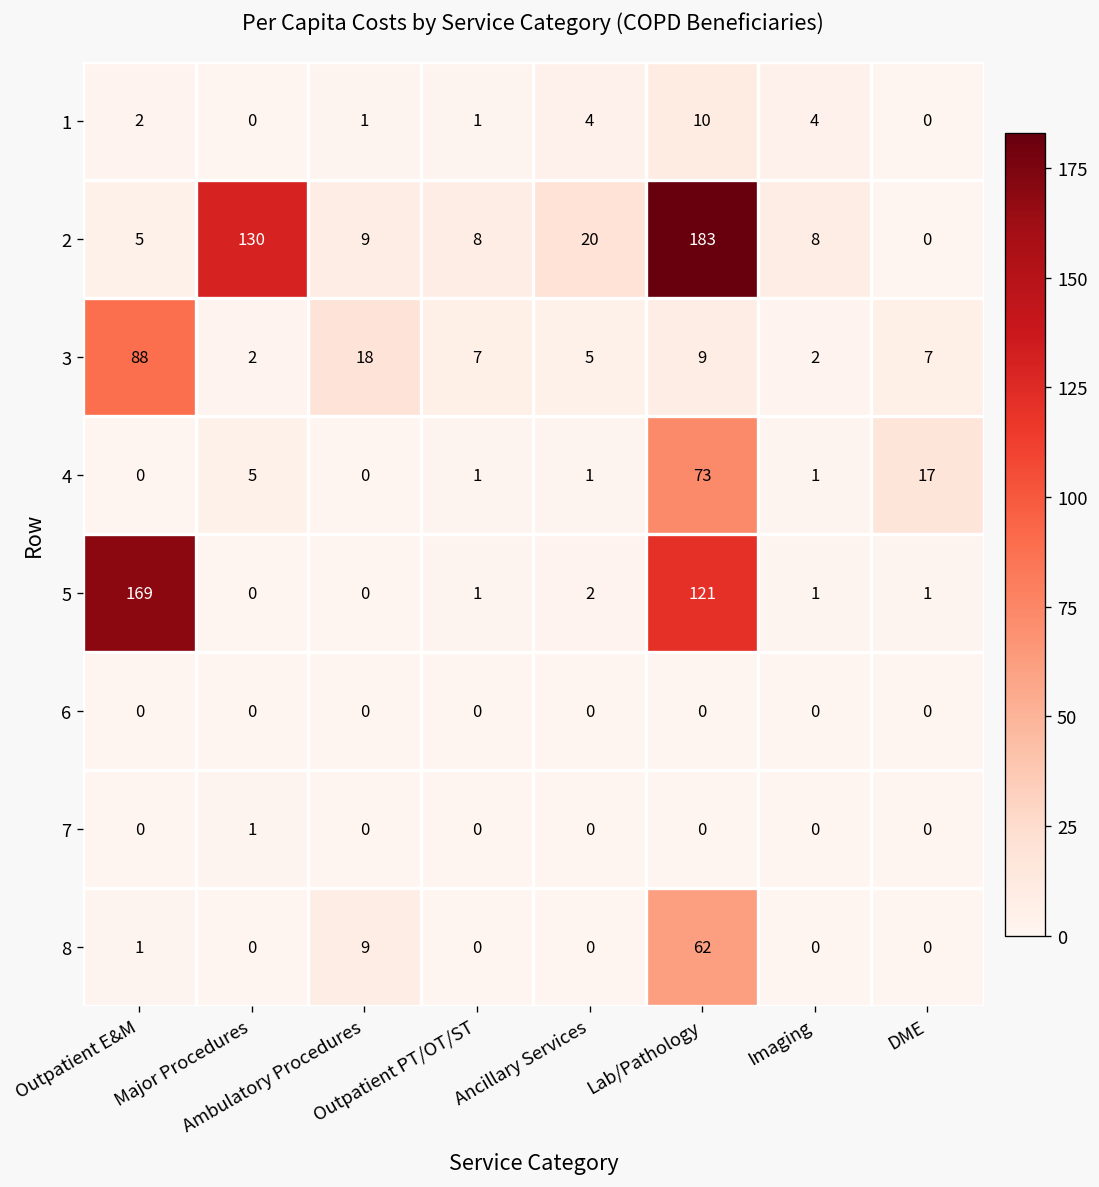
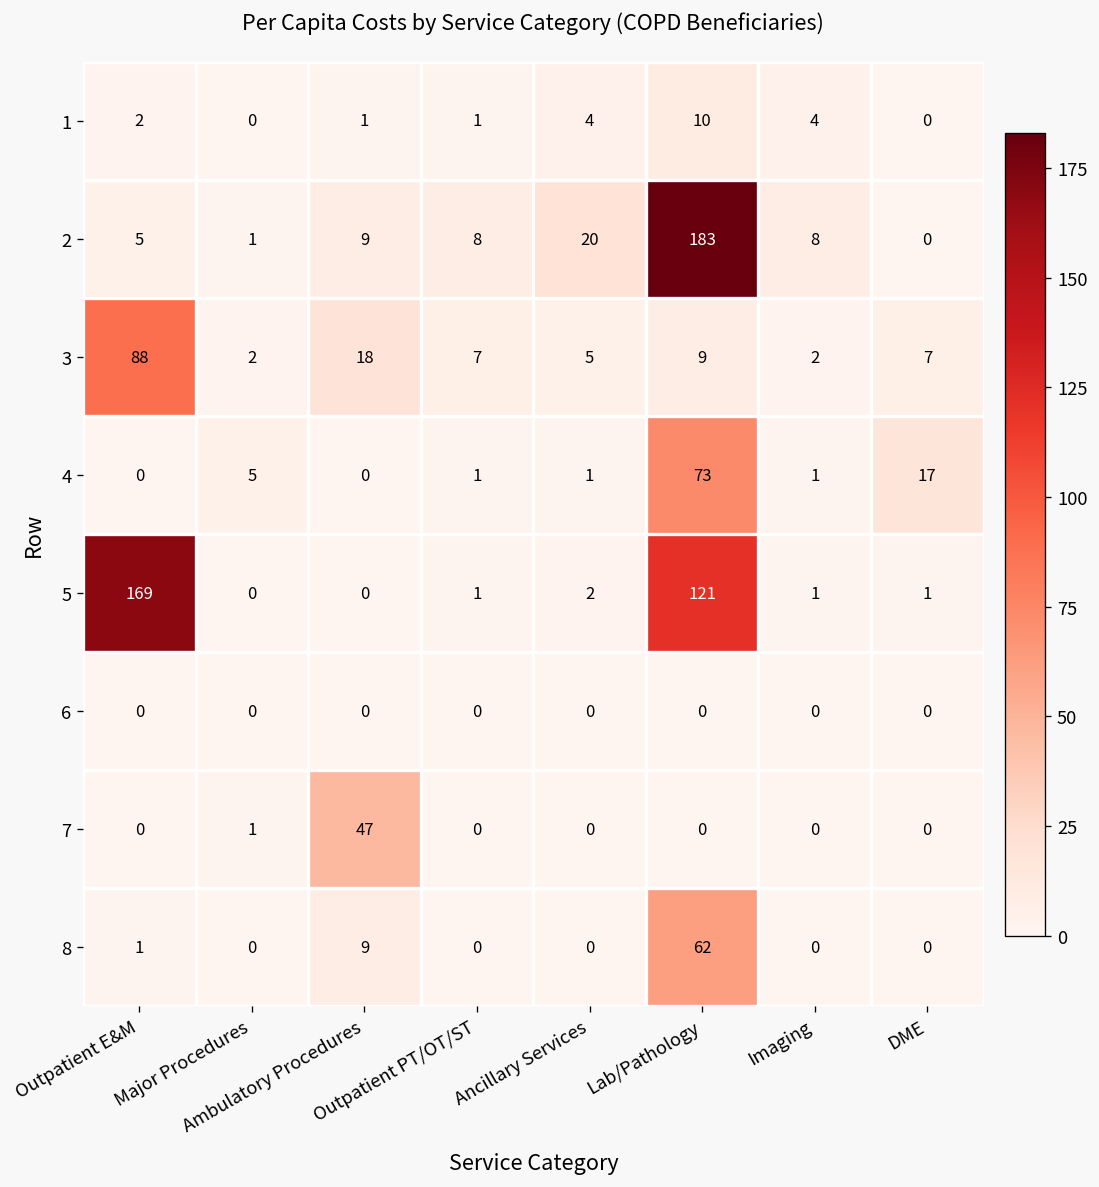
2, Major Procedures: 130 -> 1
7, Ambulatory Procedures: 0 -> 47
